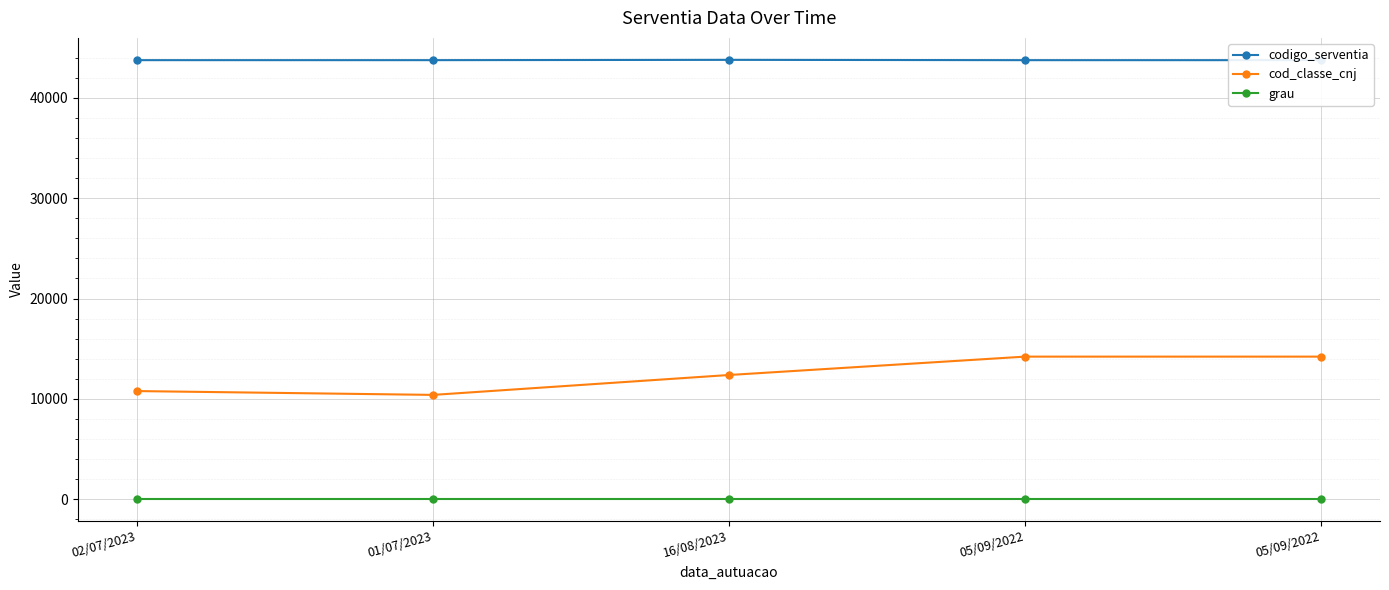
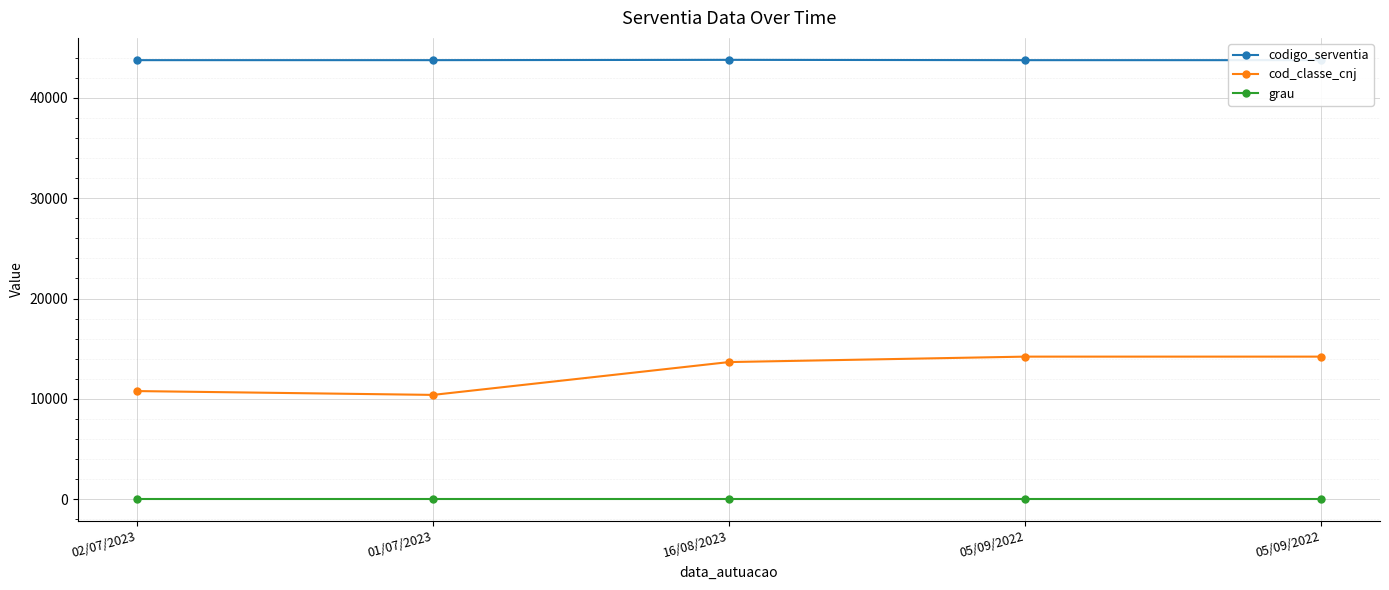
cod_classe_cnj, 16/08/2023: 12400 -> 13700
